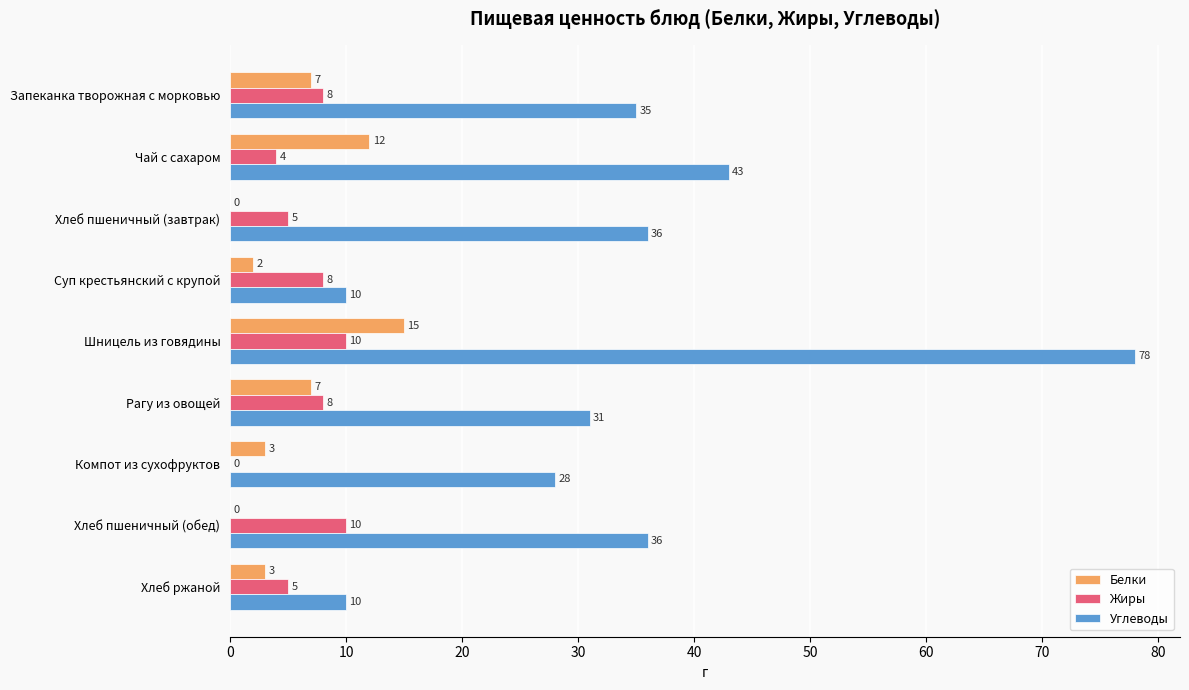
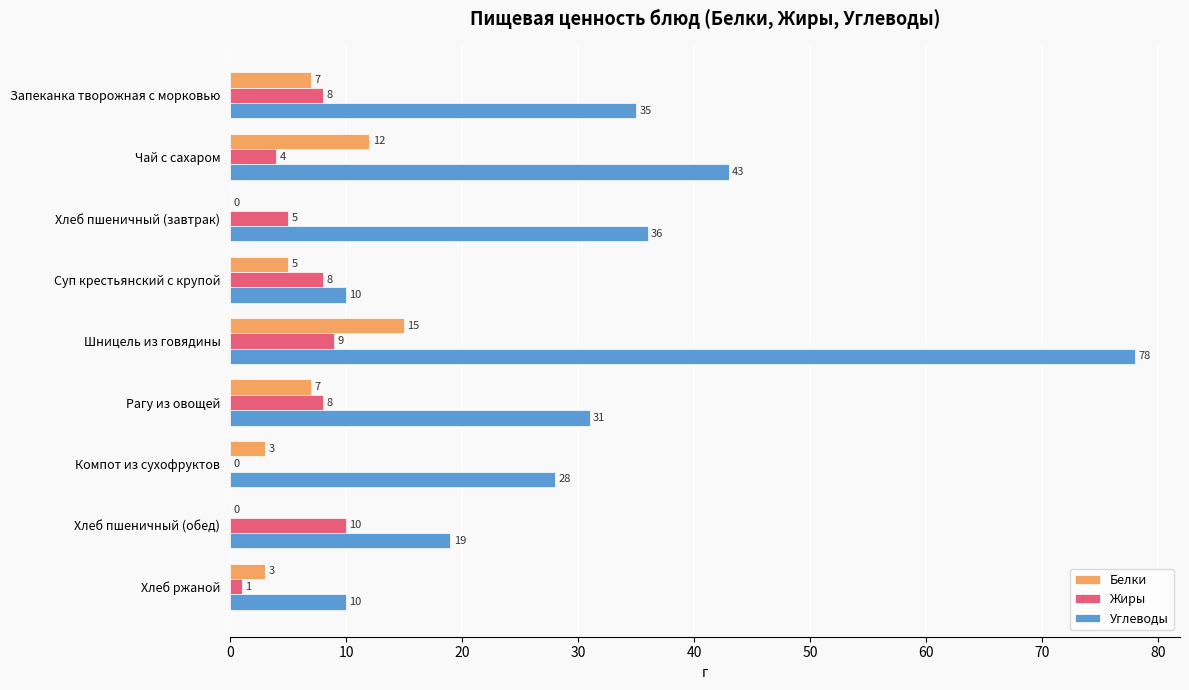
Белки, Суп крестьянский с крупой: 2 -> 5
Жиры, Шницель из говядины: 10 -> 9
Углеводы, Хлеб пшеничный (обед): 36 -> 19
Жиры, Хлеб ржаной: 5 -> 1
